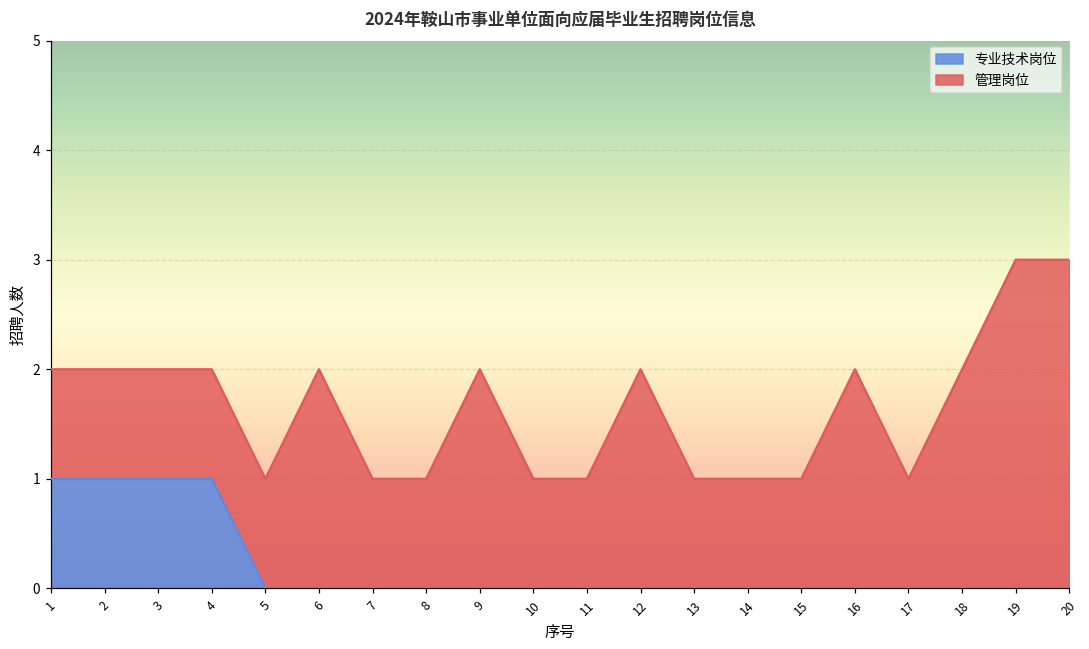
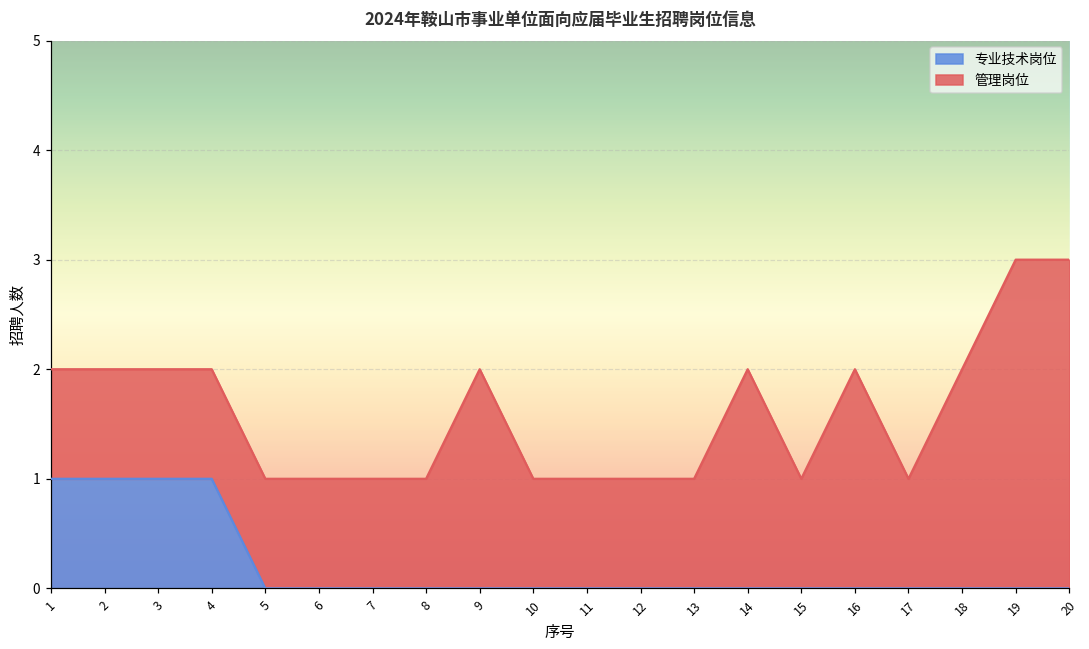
管理岗位, 6: 2 -> 1
管理岗位, 12: 2 -> 1
管理岗位, 14: 1 -> 2
